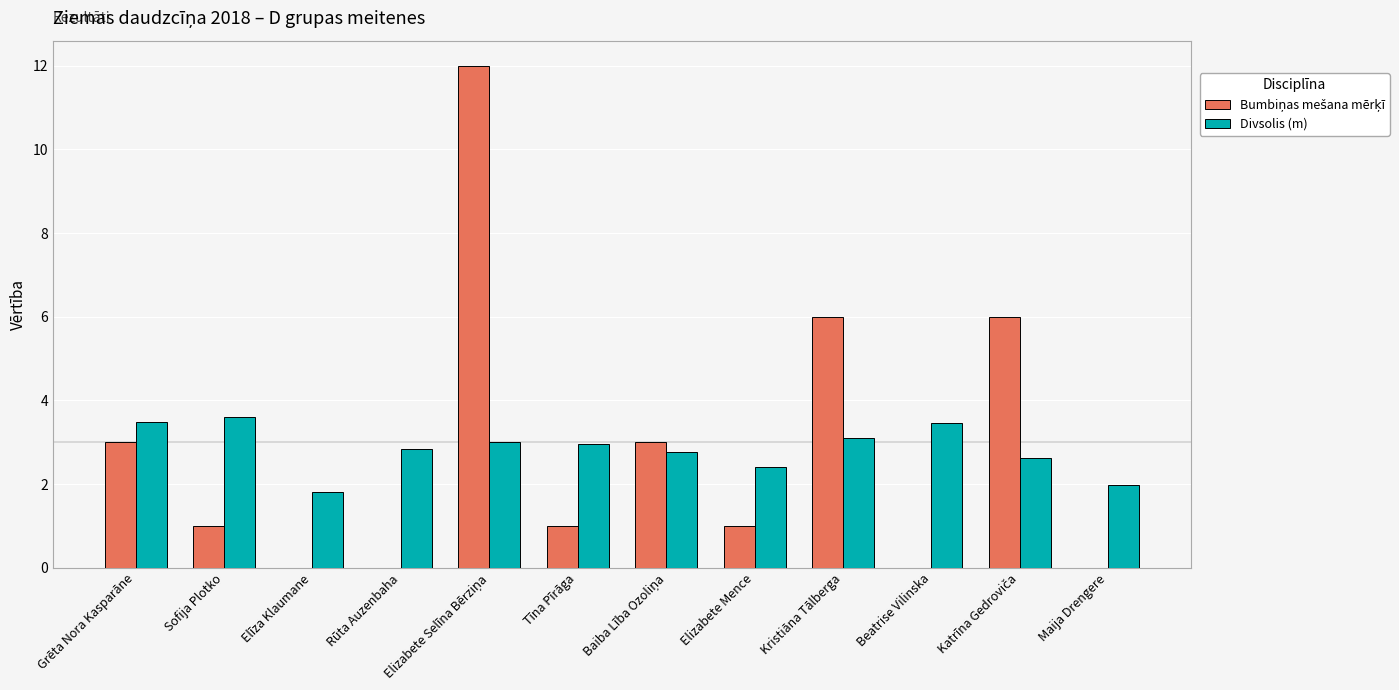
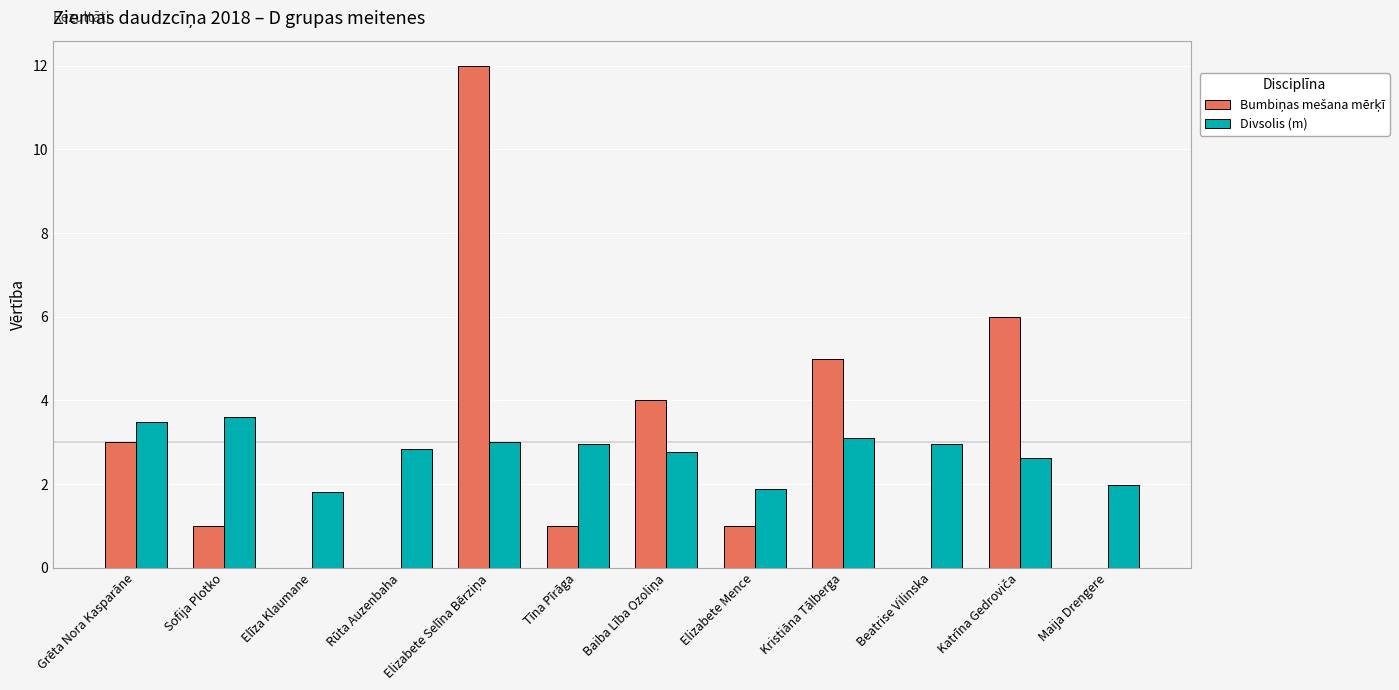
Bumbiņas mešana mērķī, Baiba Lība Ozoliņa: 3 -> 4
Divsolis (m), Elizabete Mence: 2.4 -> 1.9
Bumbiņas mešana mērķī, Kristiāna Tālberga: 6 -> 5
Divsolis (m), Beatrise Vilinska: 3.5 -> 3.0
